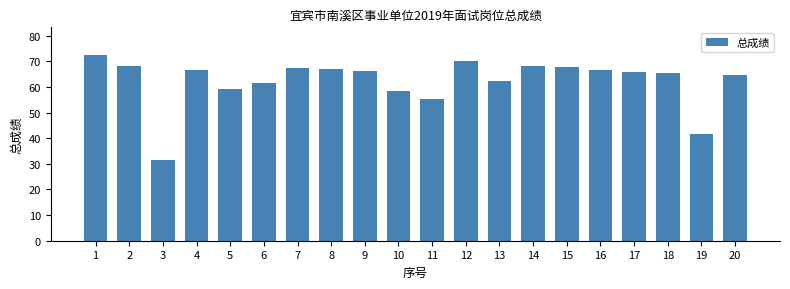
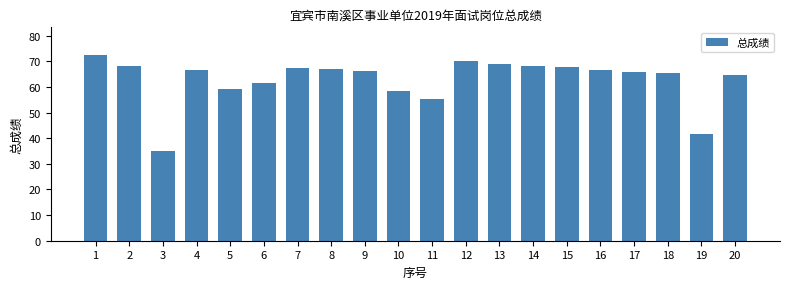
3: 32 -> 35
13: 62 -> 69
